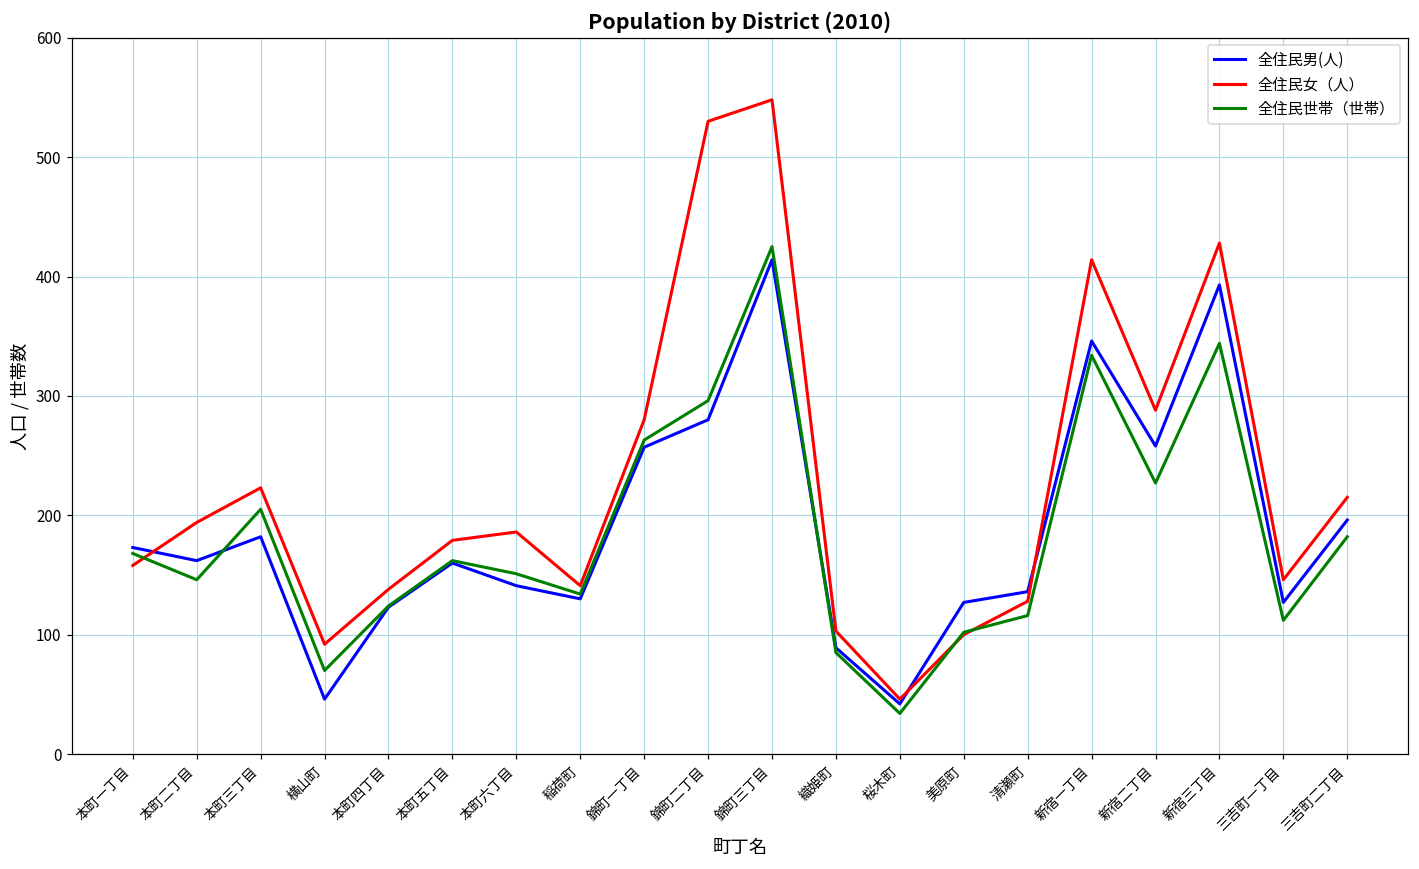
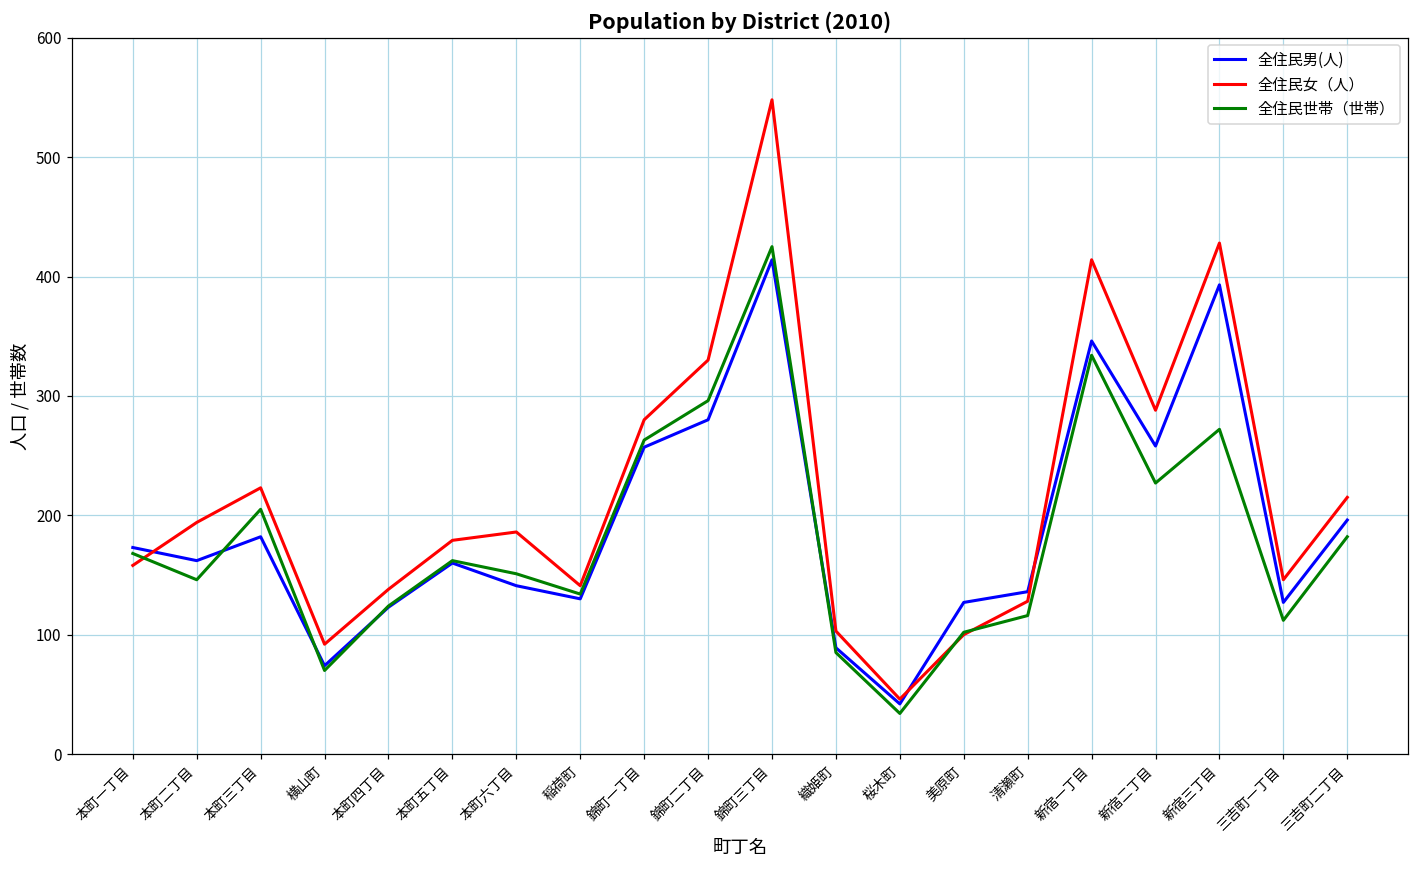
全住民男(人), 横山町: 46 -> 74
全住民女（人）, 錦町二丁目: 530 -> 330
全住民世帯（世帯）, 新宿三丁目: 344 -> 272
